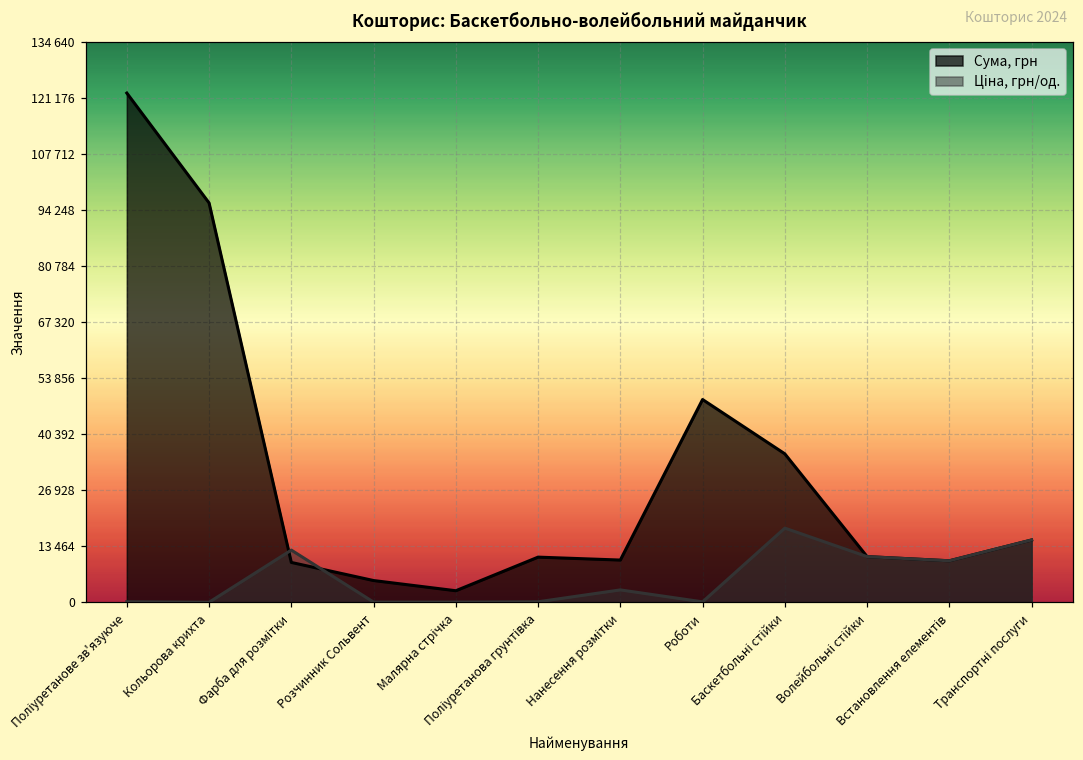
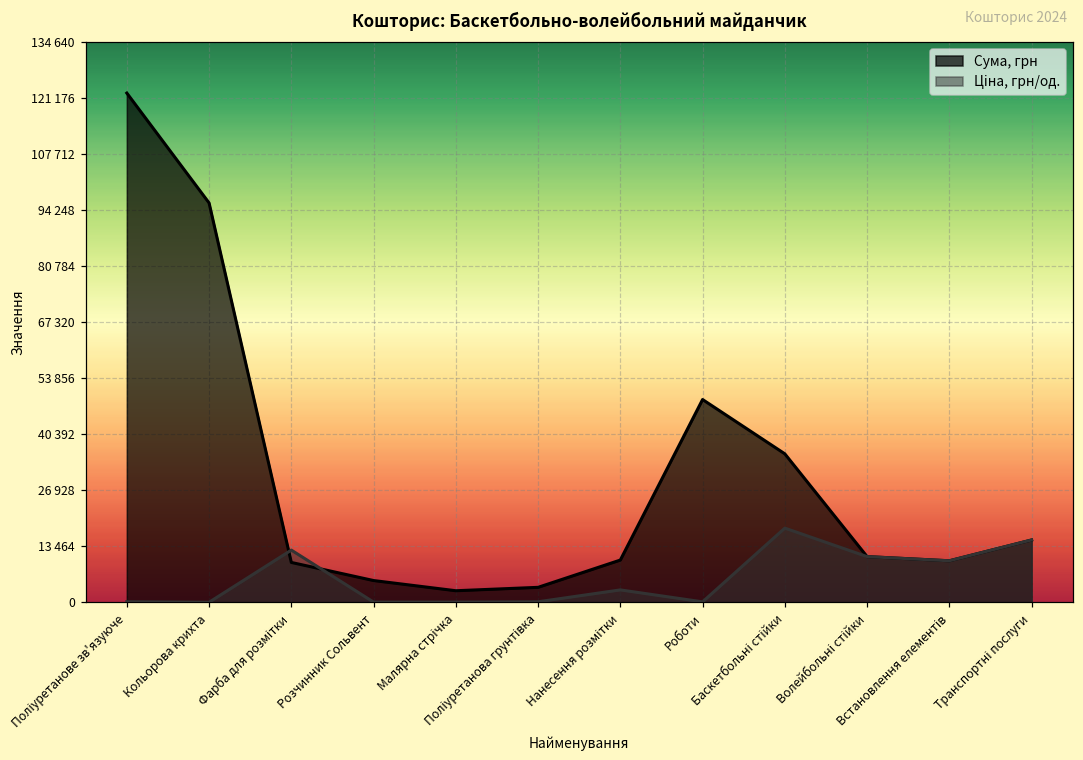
Сума, грн, Поліуретанова грунтівка: 11000 -> 4000
